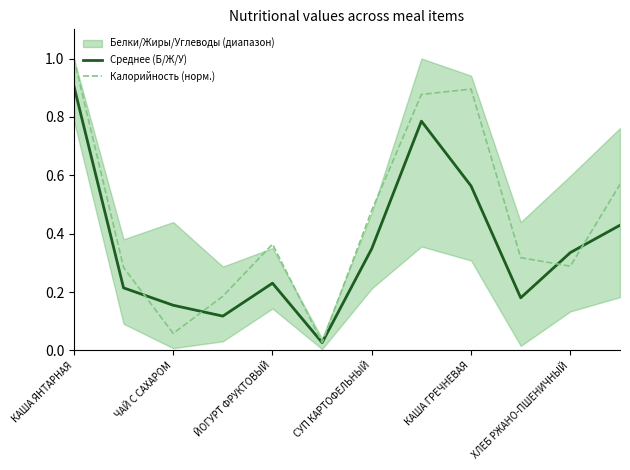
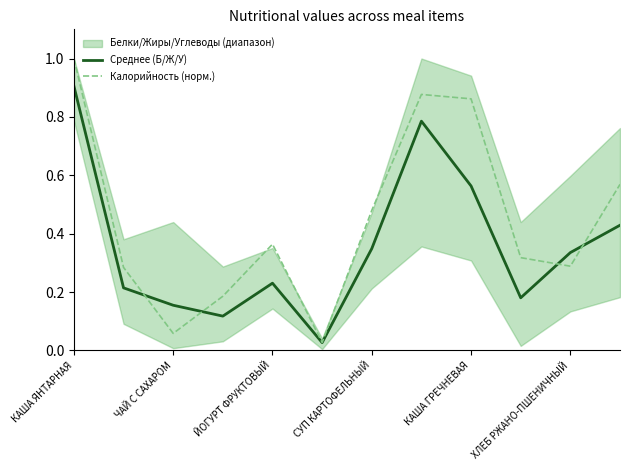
Калорийность (норм.), КАША ГРЕЧНЕВАЯ: 0.90 -> 0.86
